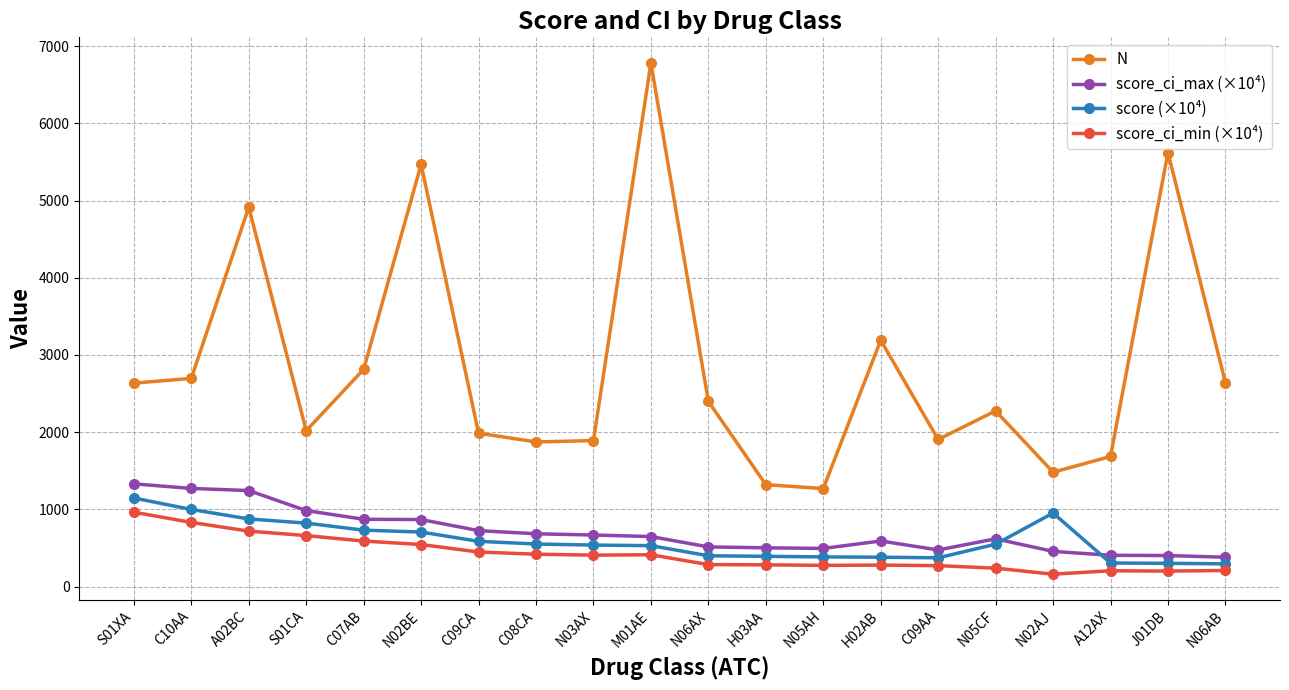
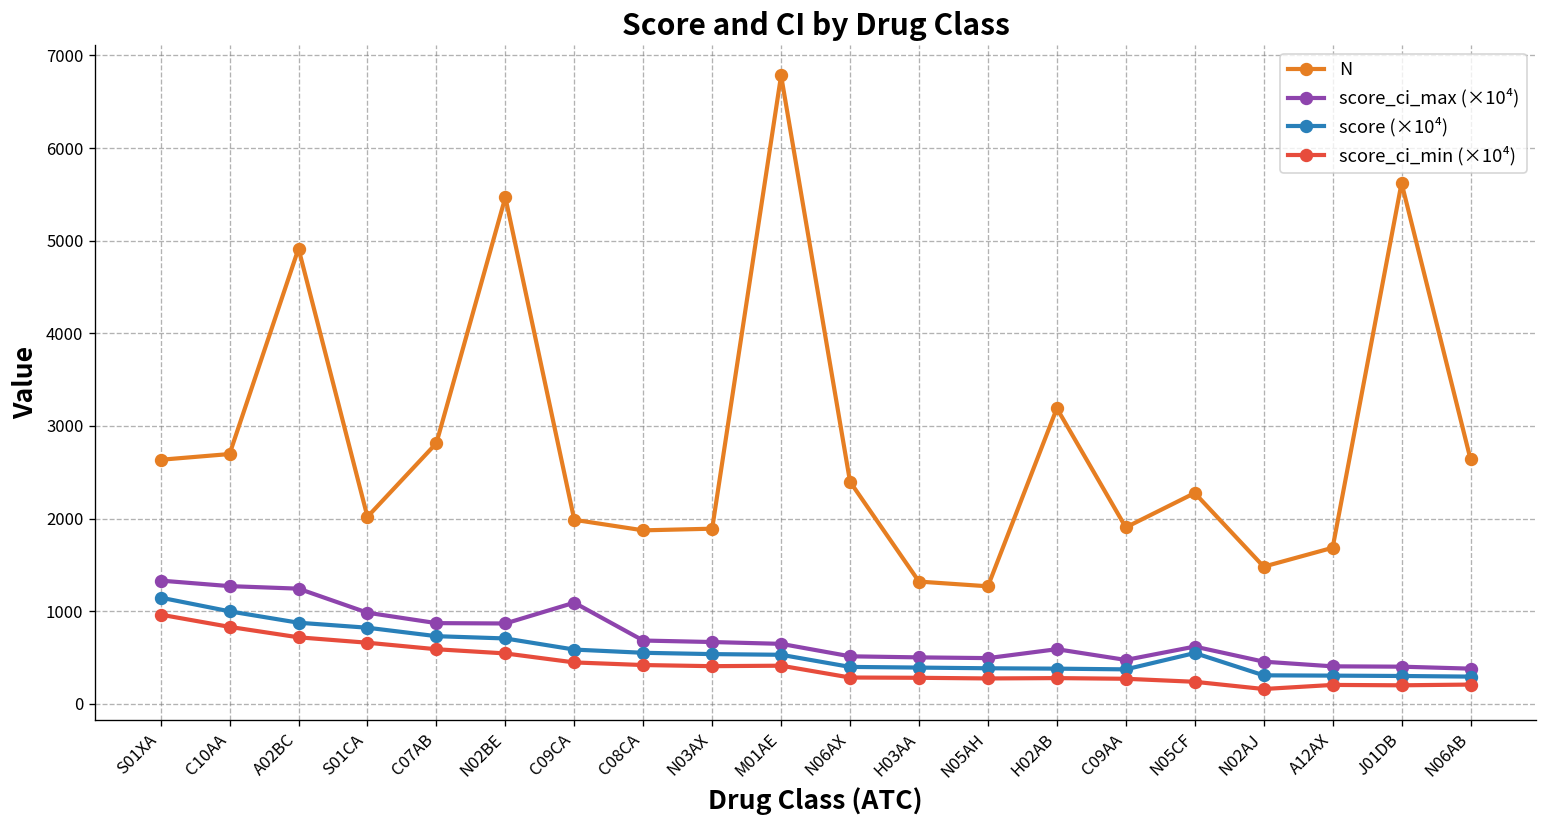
score_ci_max (×10⁴), C09CA: 700 -> 1100
score (×10⁴), N02AJ: 1000 -> 300
